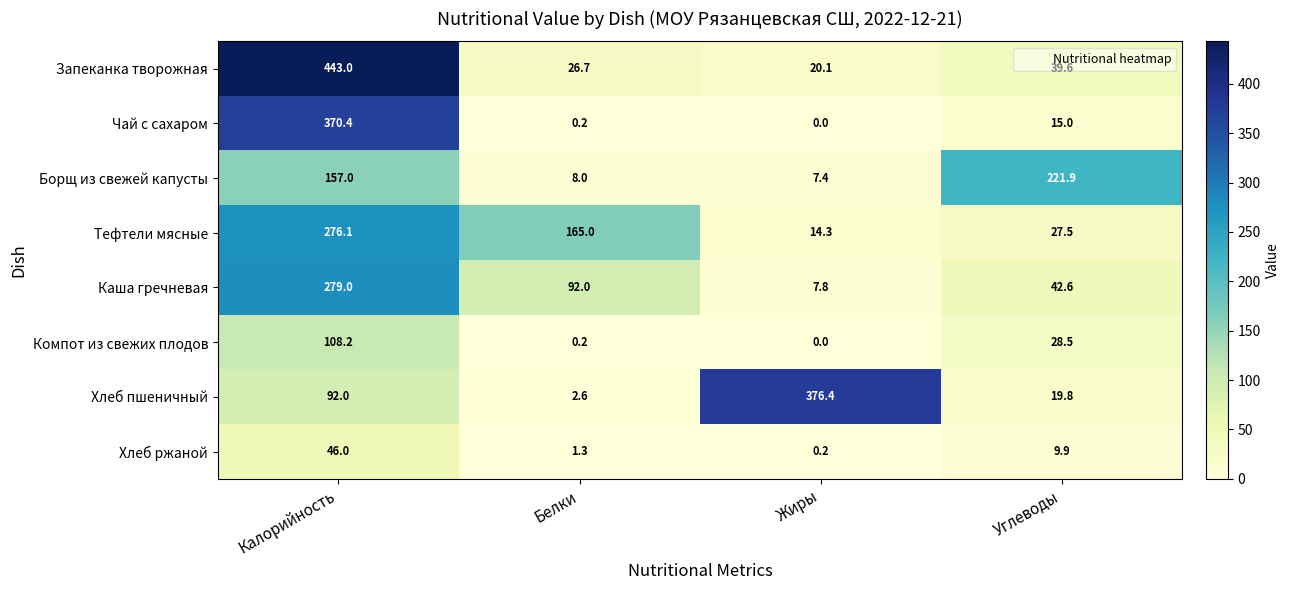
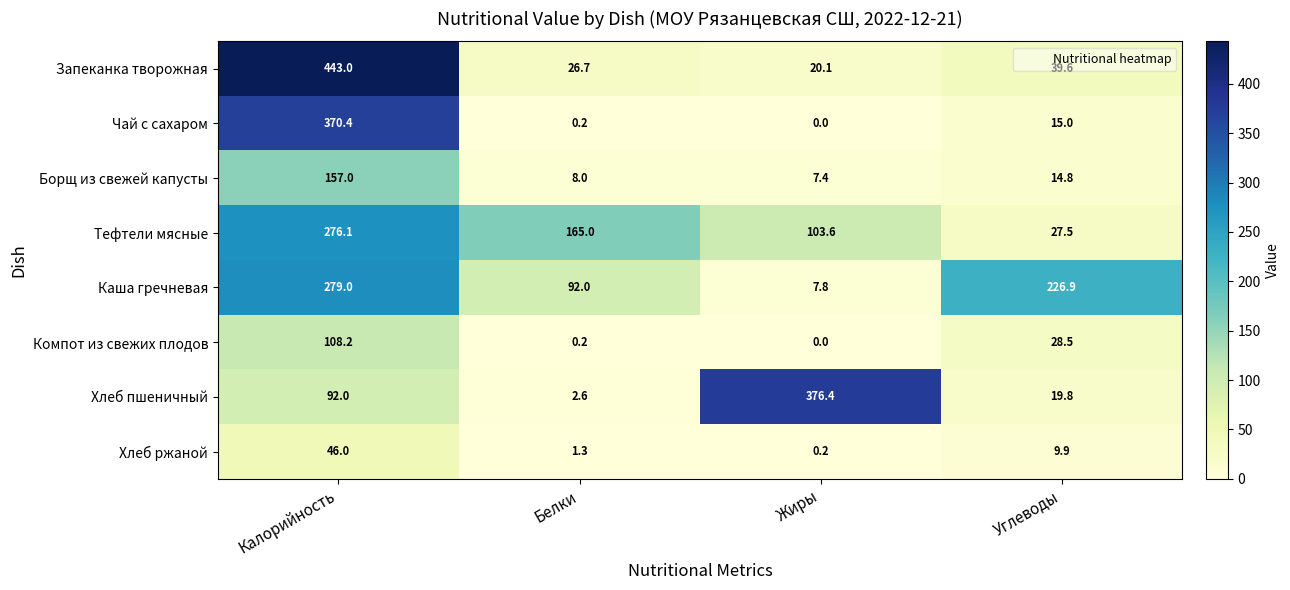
Борщ из свежей капусты, Углеводы: 221.9 -> 14.8
Тефтели мясные, Жиры: 14.3 -> 103.6
Каша гречневая, Углеводы: 42.6 -> 226.9
